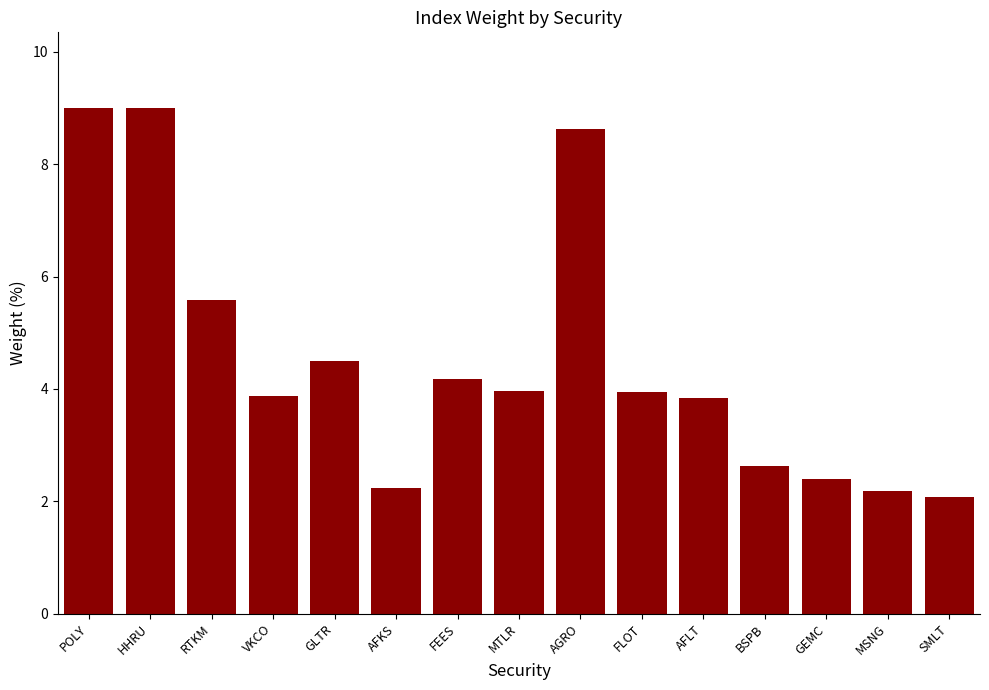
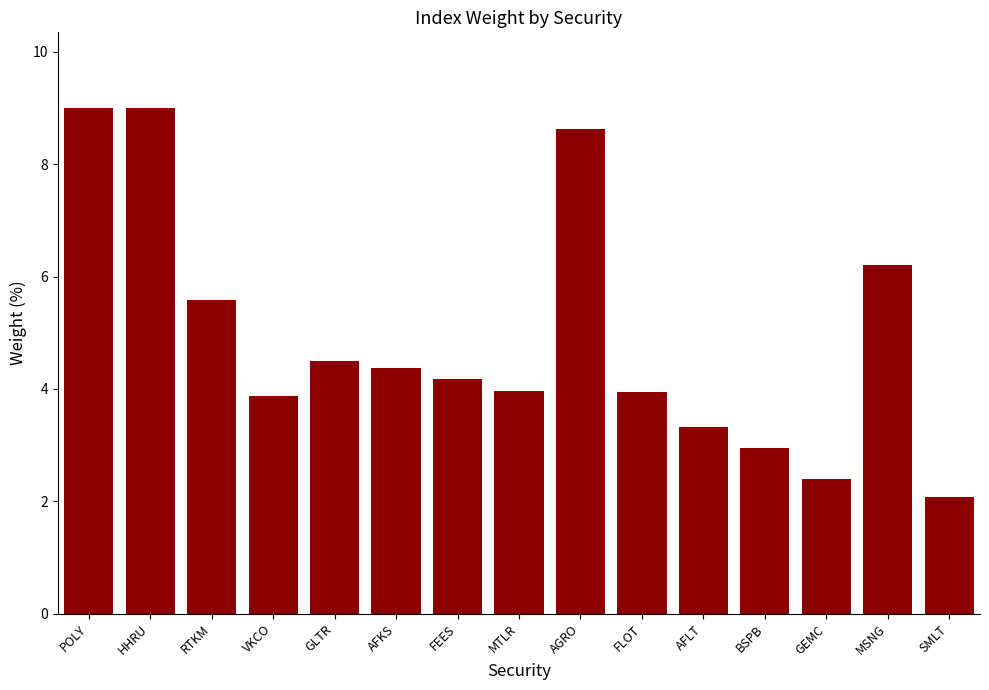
AFKS: 2.2 -> 4.4
AFLT: 3.8 -> 3.3
BSPB: 2.6 -> 2.9
MSNG: 2.2 -> 6.2
